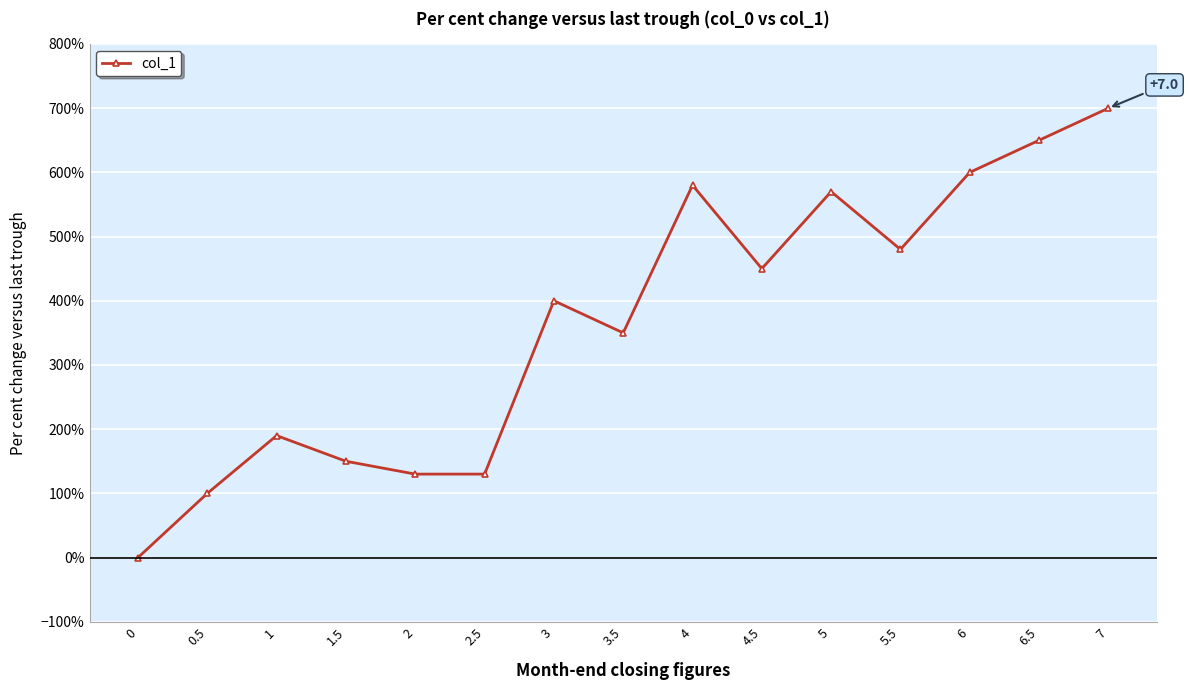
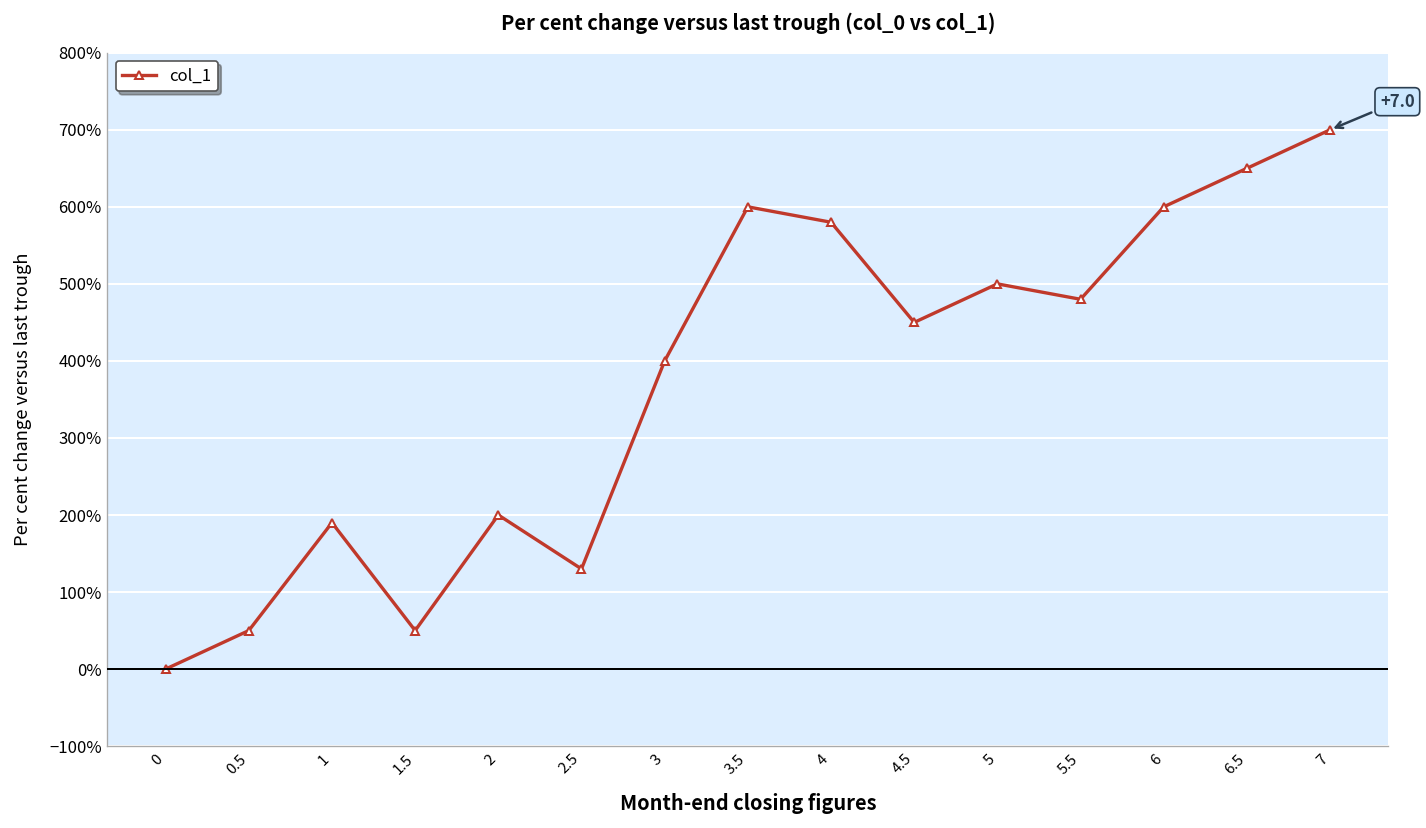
0.5: 100% -> 50%
1.5: 150% -> 50%
2: 130% -> 200%
3.5: 350% -> 600%
5: 570% -> 500%
